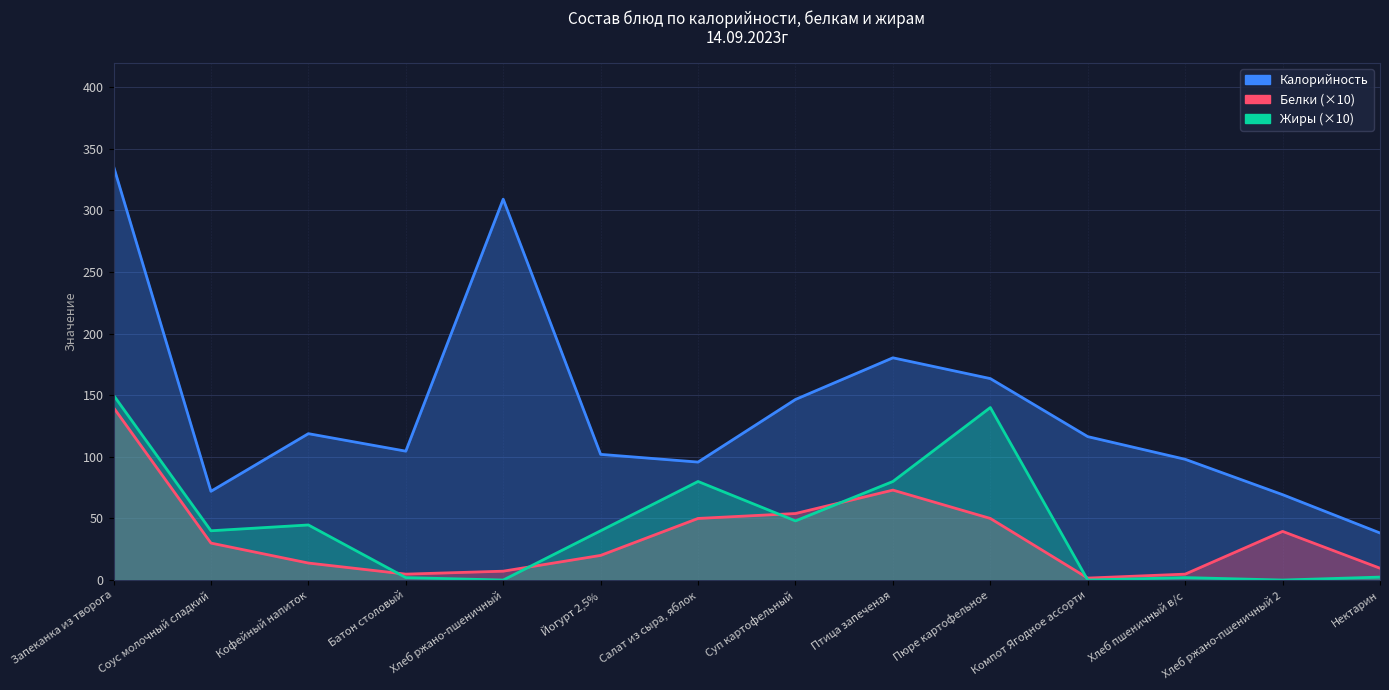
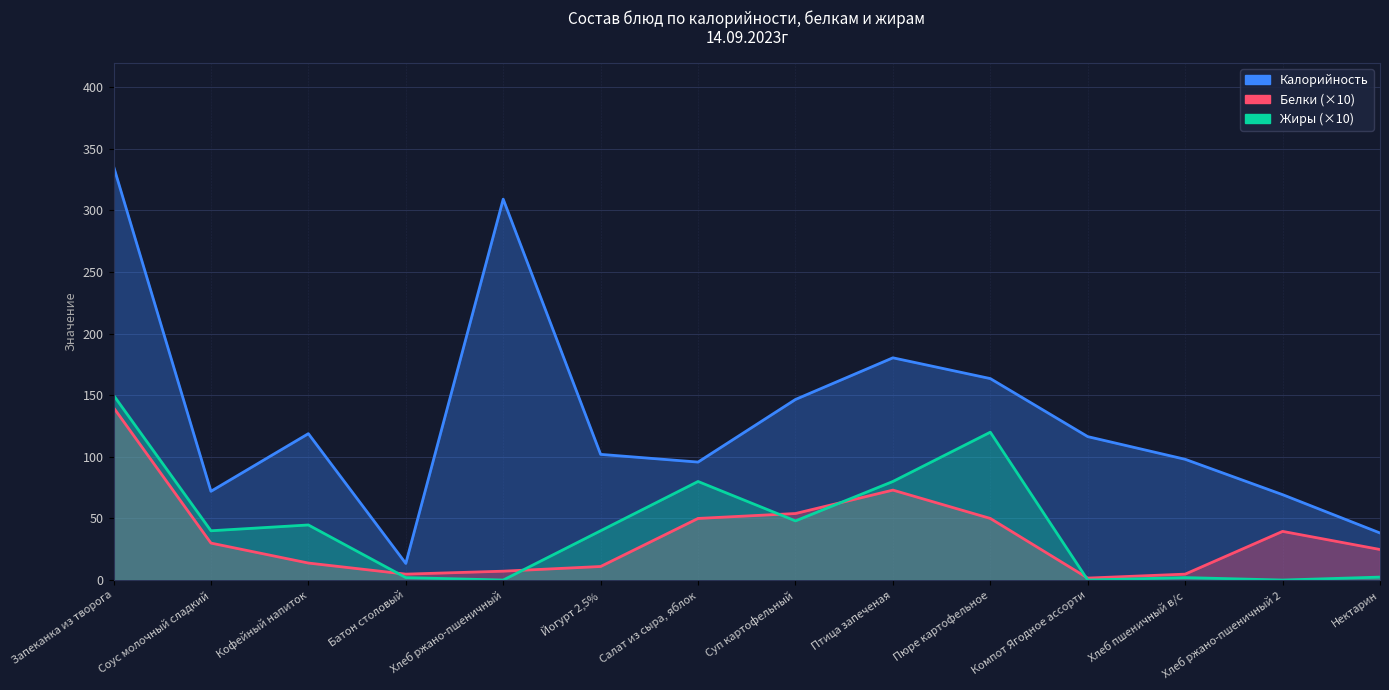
Калорийность, Батон столовый: 105 -> 14
Белки (×10), Йогурт 2,5%: 20 -> 11
Жиры (×10), Пюре картофельное: 140 -> 120
Белки (×10), Нектарин: 10 -> 25
